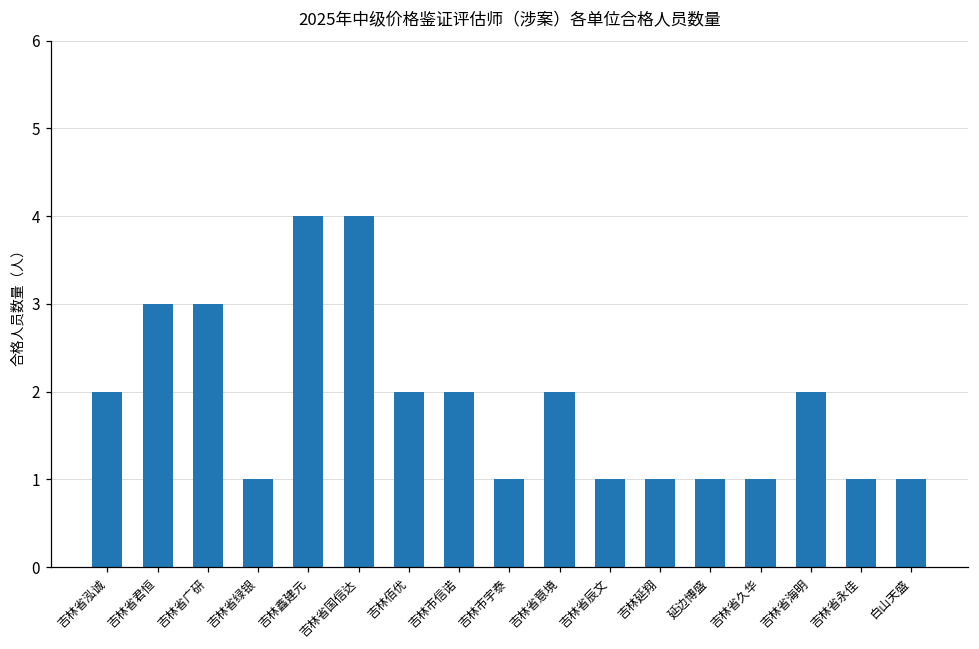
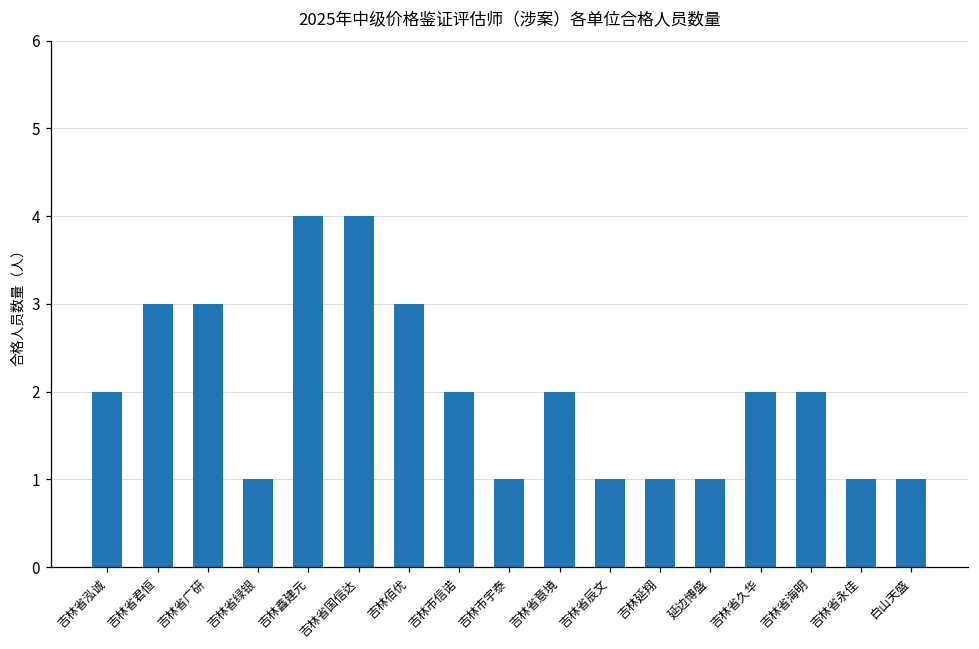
吉林佰优: 2 -> 3
吉林省久华: 1 -> 2
